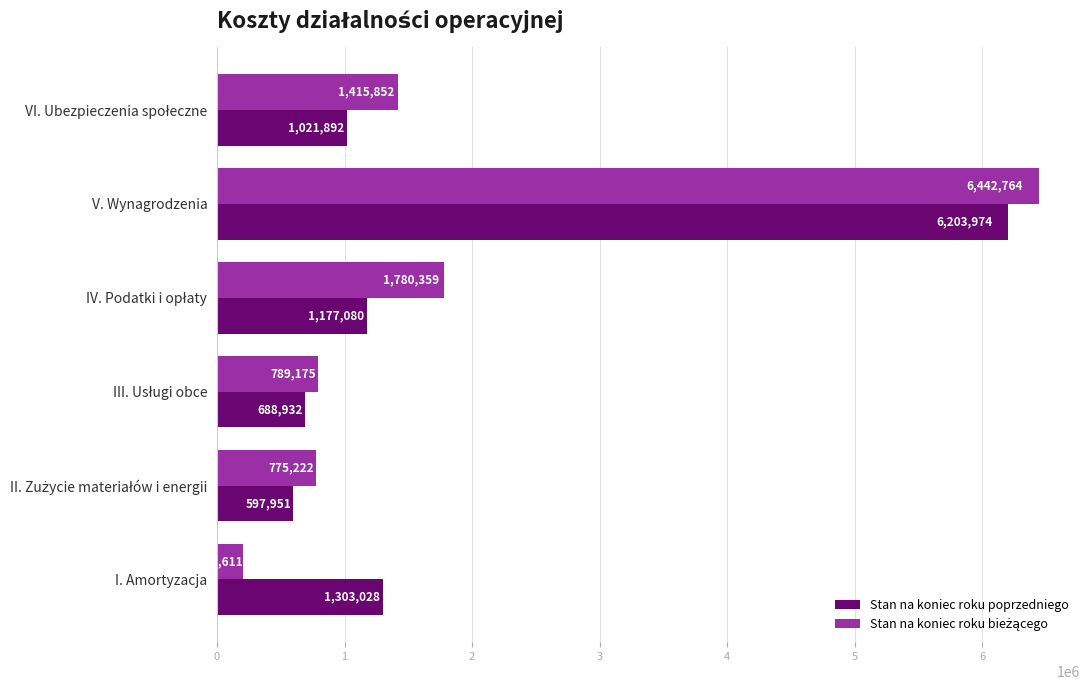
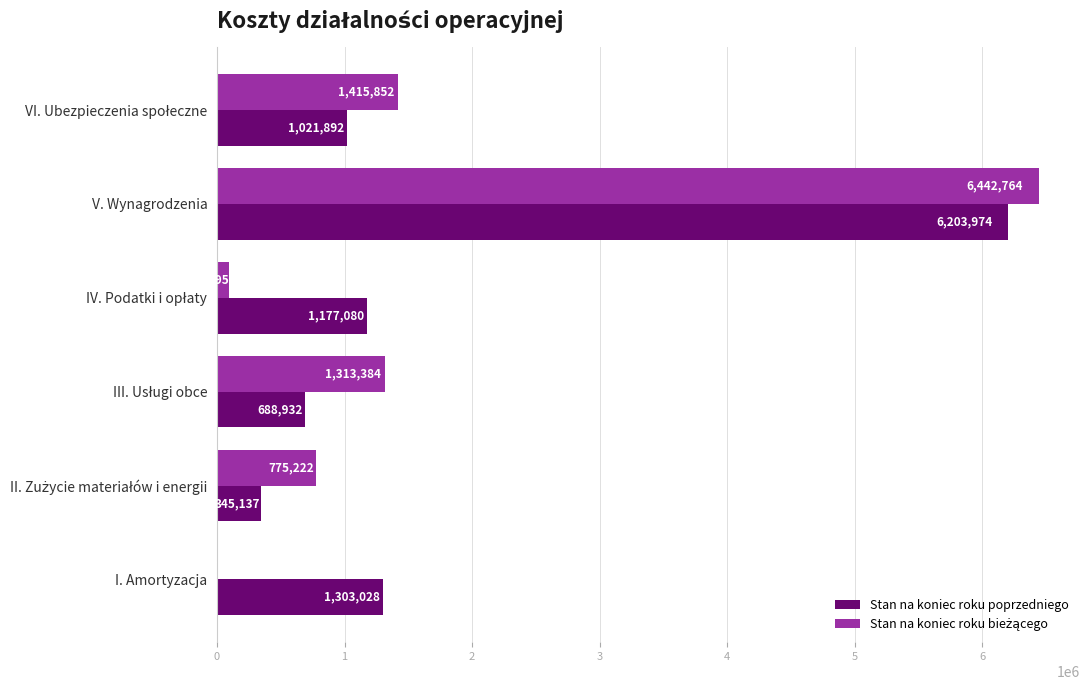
Stan na koniec roku bieżącego, IV. Podatki i opłaty: 1780000 -> 90000
Stan na koniec roku bieżącego, III. Usługi obce: 789,175 -> 1,313,384
Stan na koniec roku poprzedniego, II. Zużycie materiałów i energii: 597,951 -> 345,137
Stan na koniec roku bieżącego, I. Amortyzacja: 210000 -> 0
